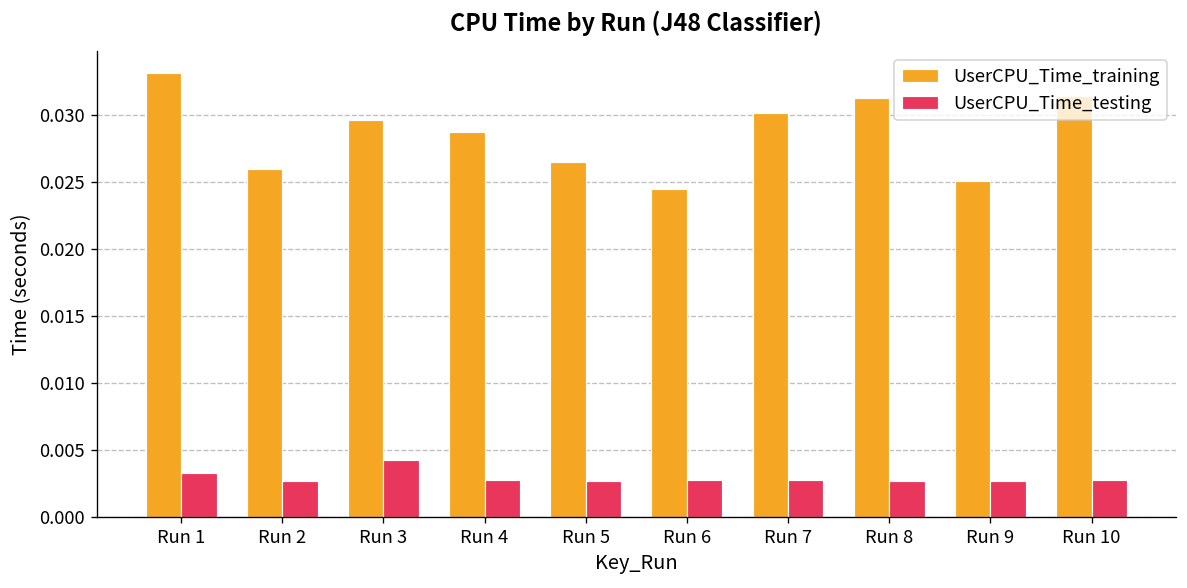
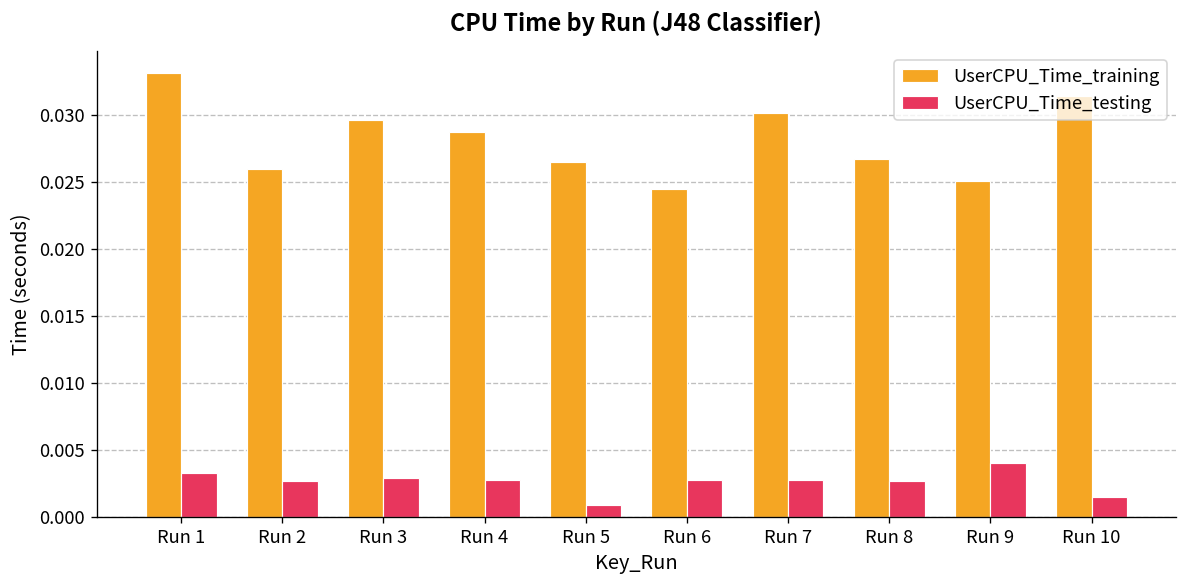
UserCPU_Time_testing, Run 3: 0.0042 -> 0.0029
UserCPU_Time_testing, Run 5: 0.0027 -> 0.0009
UserCPU_Time_training, Run 8: 0.0313 -> 0.0267
UserCPU_Time_testing, Run 9: 0.0027 -> 0.0041
UserCPU_Time_testing, Run 10: 0.0028 -> 0.0015
